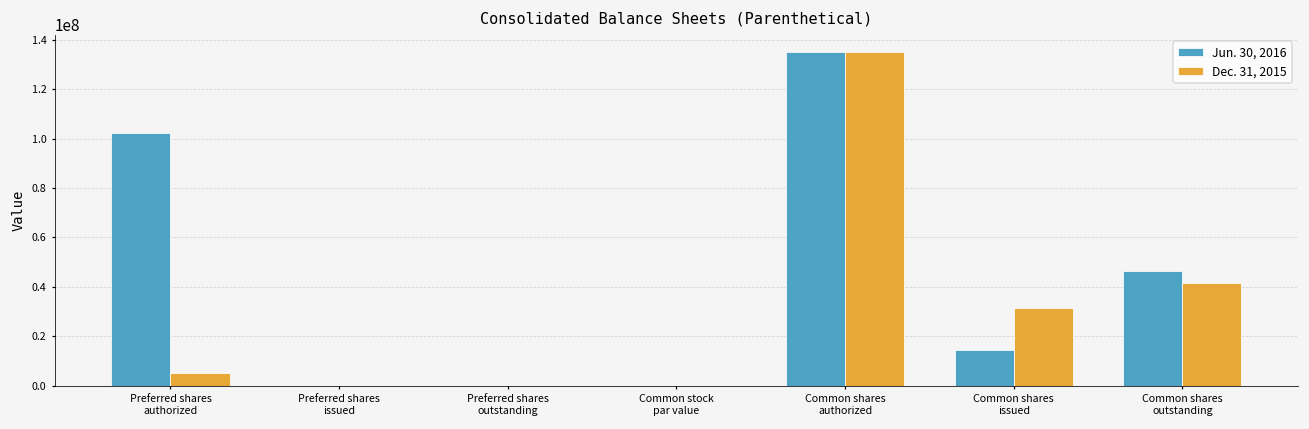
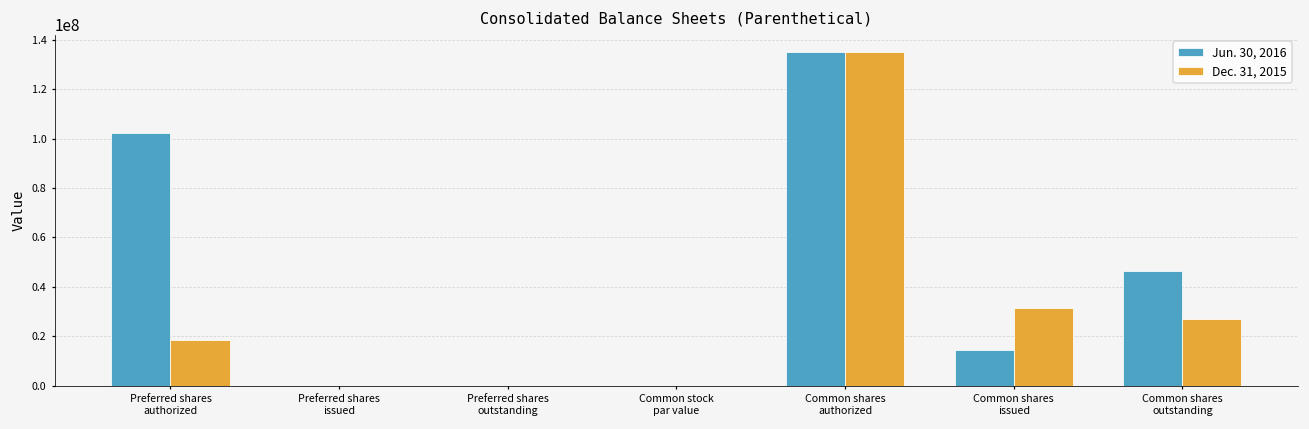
Dec. 31, 2015, Preferred shares authorized: 5000000 -> 19000000
Dec. 31, 2015, Common shares outstanding: 42000000 -> 27000000
